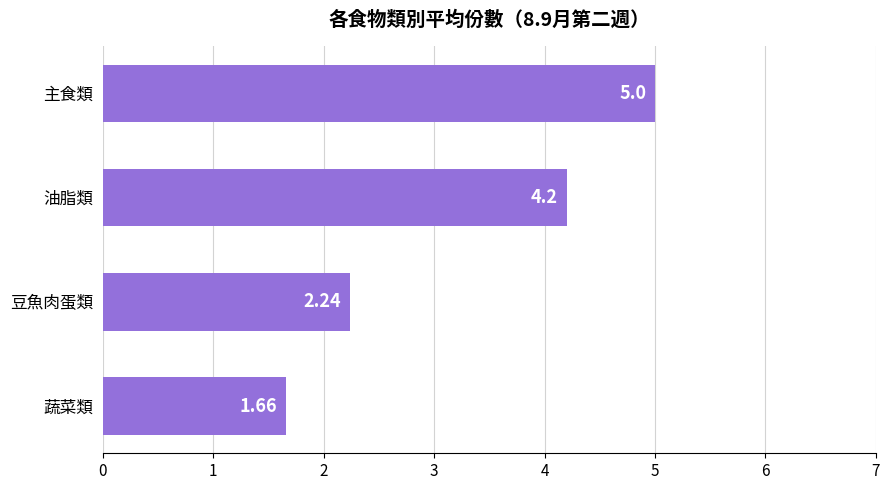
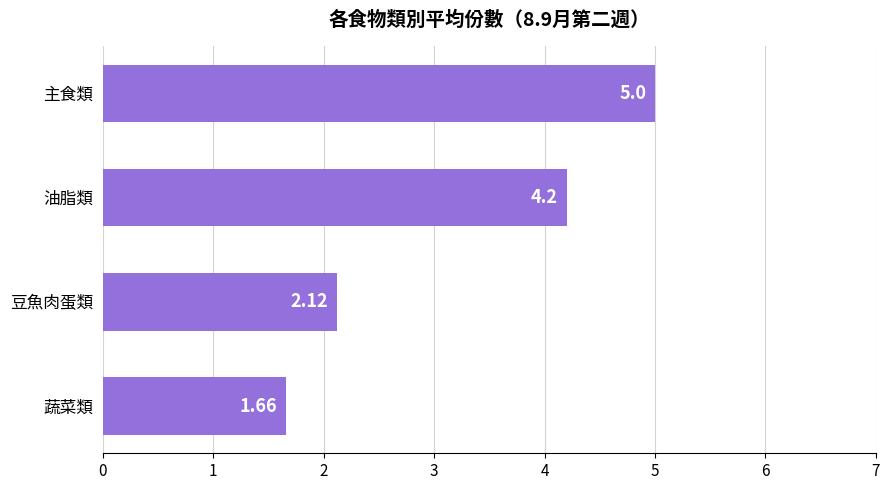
豆魚肉蛋類: 2.24 -> 2.12
